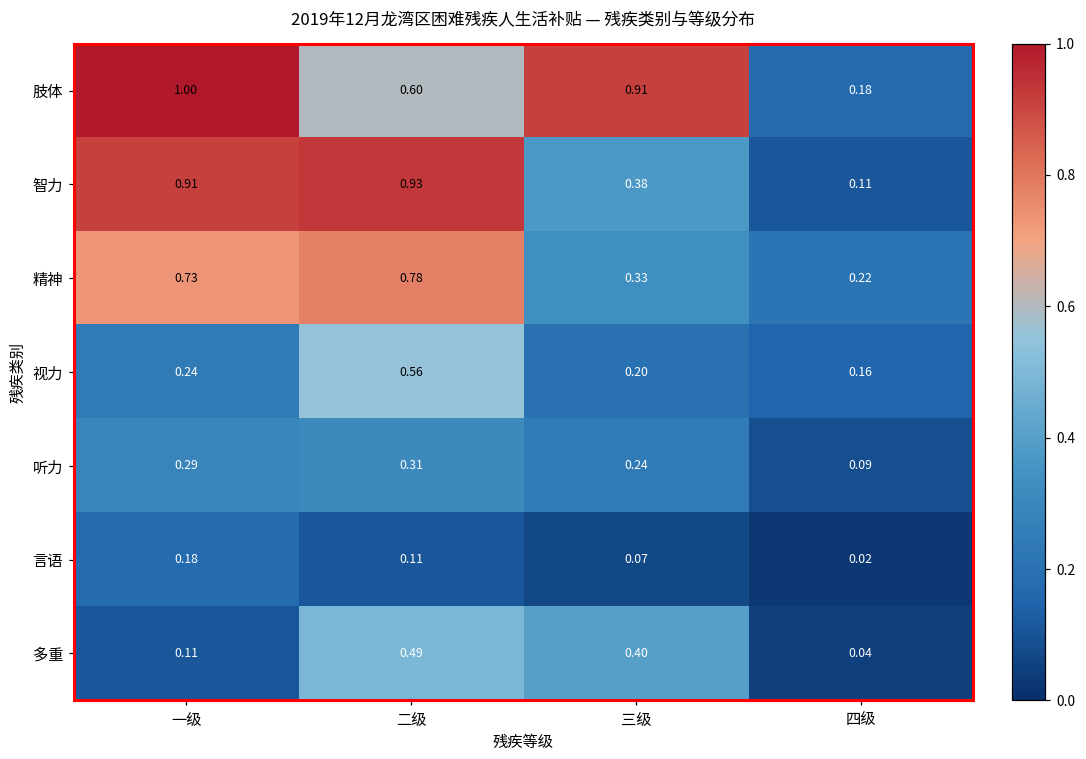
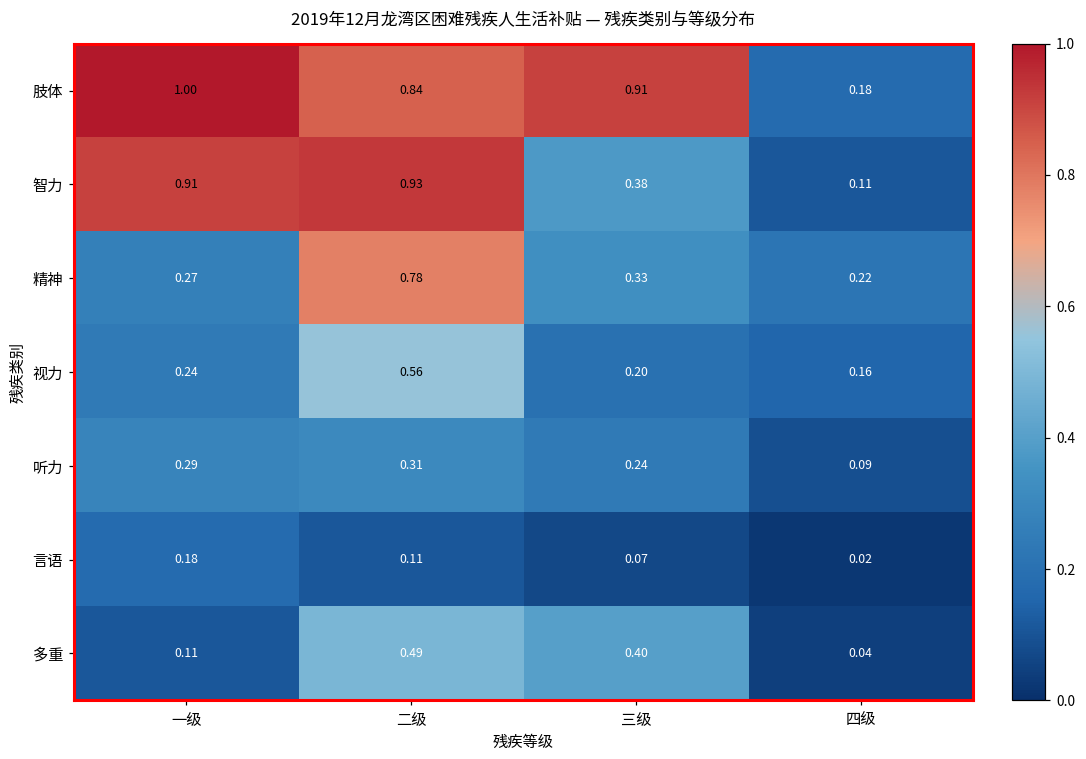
肢体, 二级: 0.60 -> 0.84
精神, 一级: 0.73 -> 0.27
